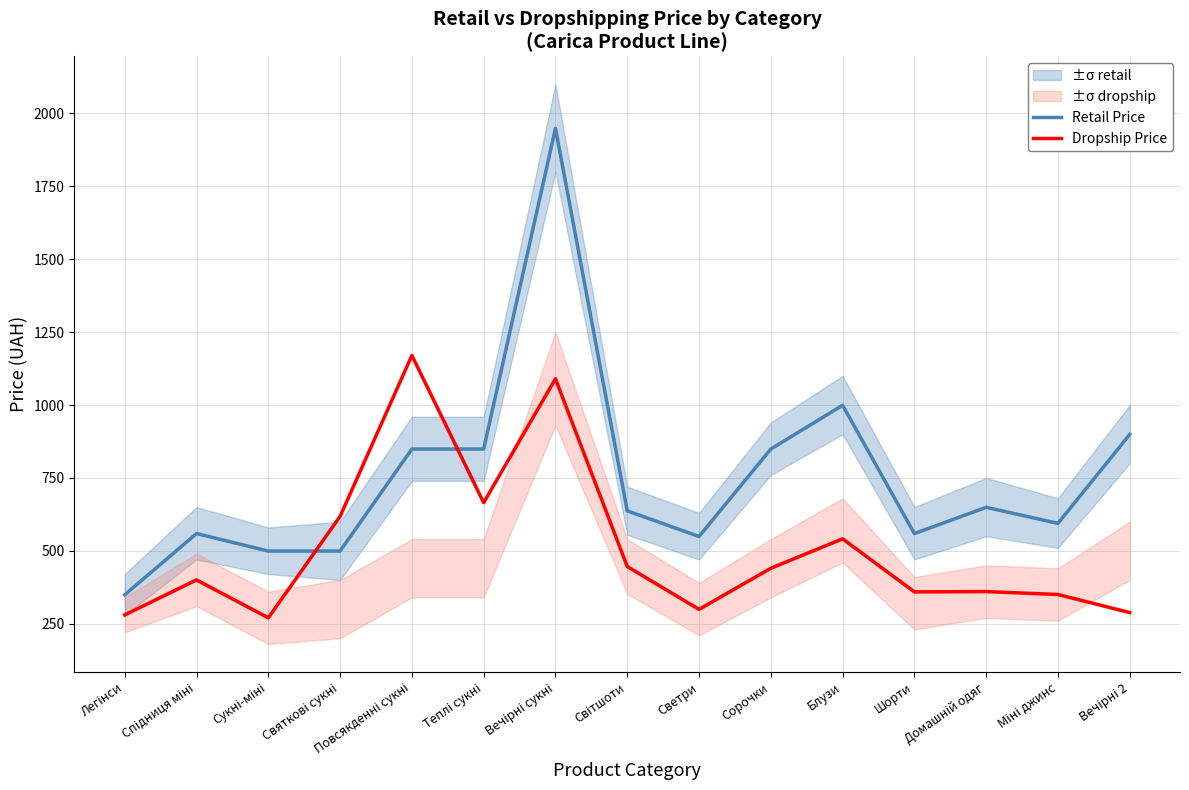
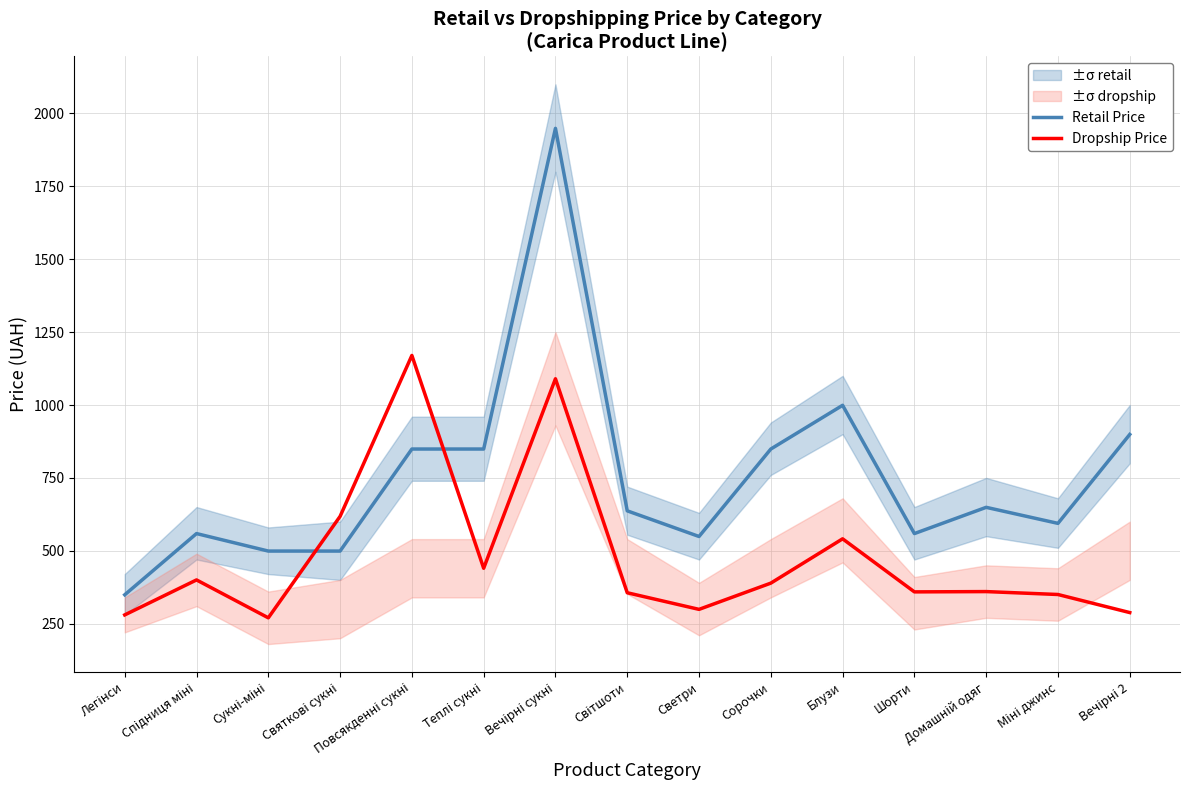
Dropship Price, Теплі сукні: 670 -> 440
Dropship Price, Світшоти: 450 -> 360
Dropship Price, Сорочки: 440 -> 390
